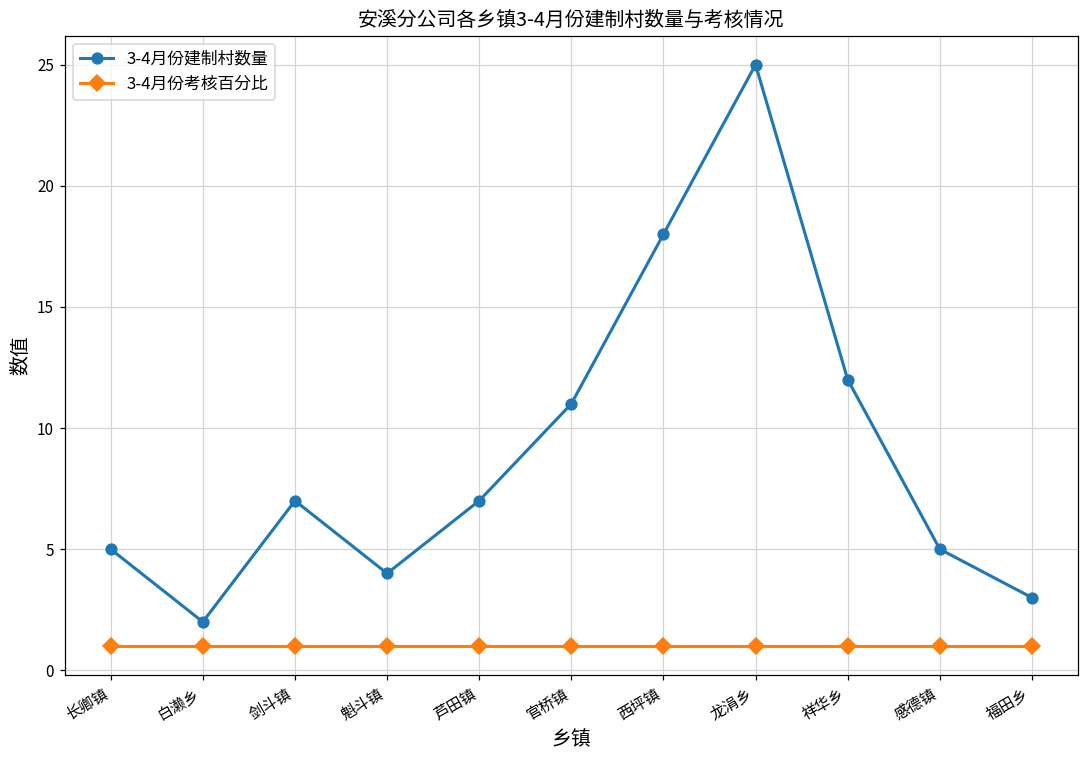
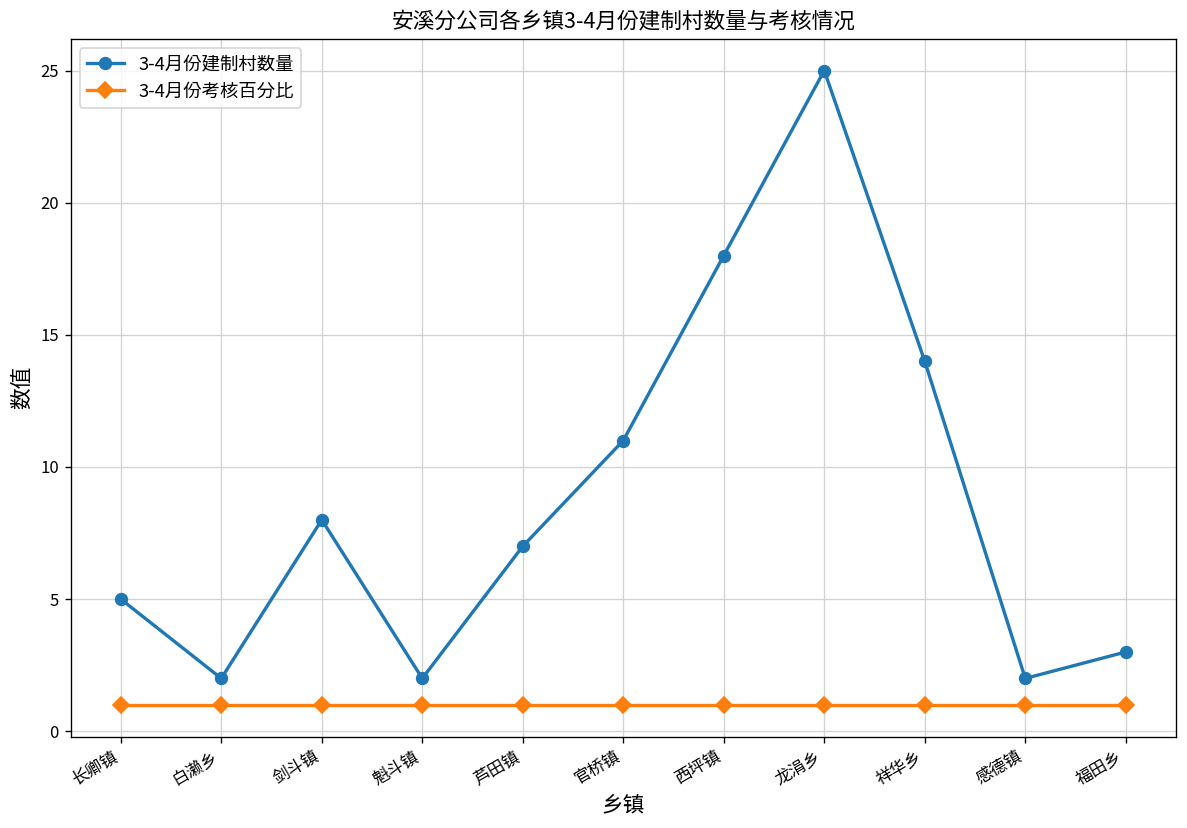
3-4月份建制村数量, 剑斗镇: 7 -> 8
3-4月份建制村数量, 魁斗镇: 4 -> 2
3-4月份建制村数量, 祥华乡: 12 -> 14
3-4月份建制村数量, 感德镇: 5 -> 2
